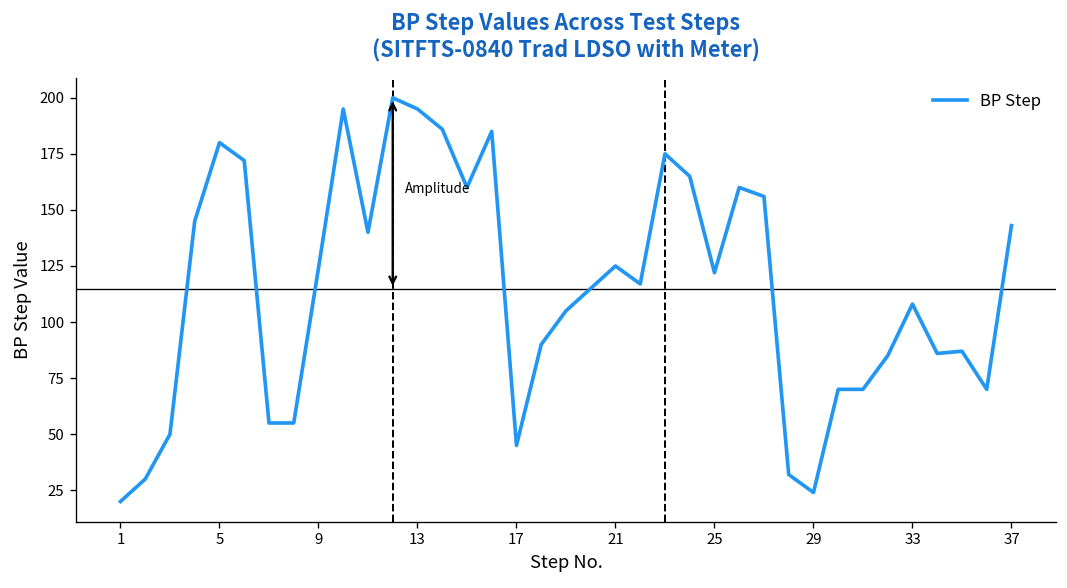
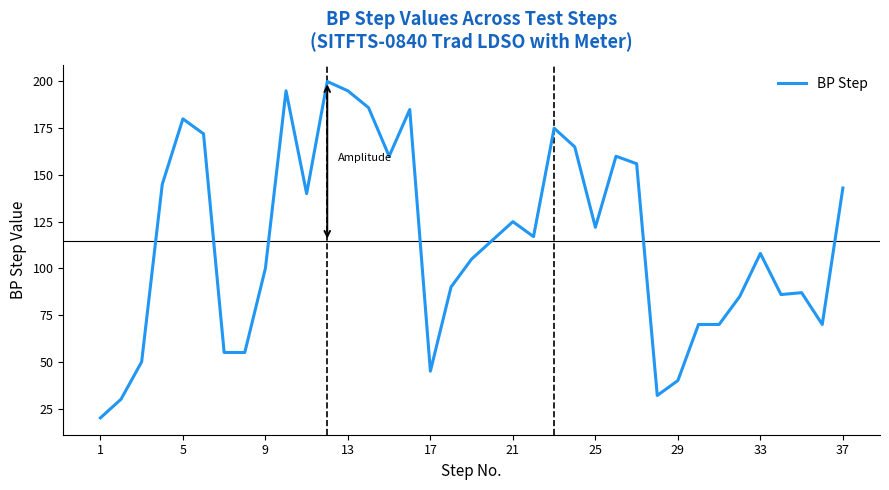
9: 124 -> 100
29: 24 -> 40
